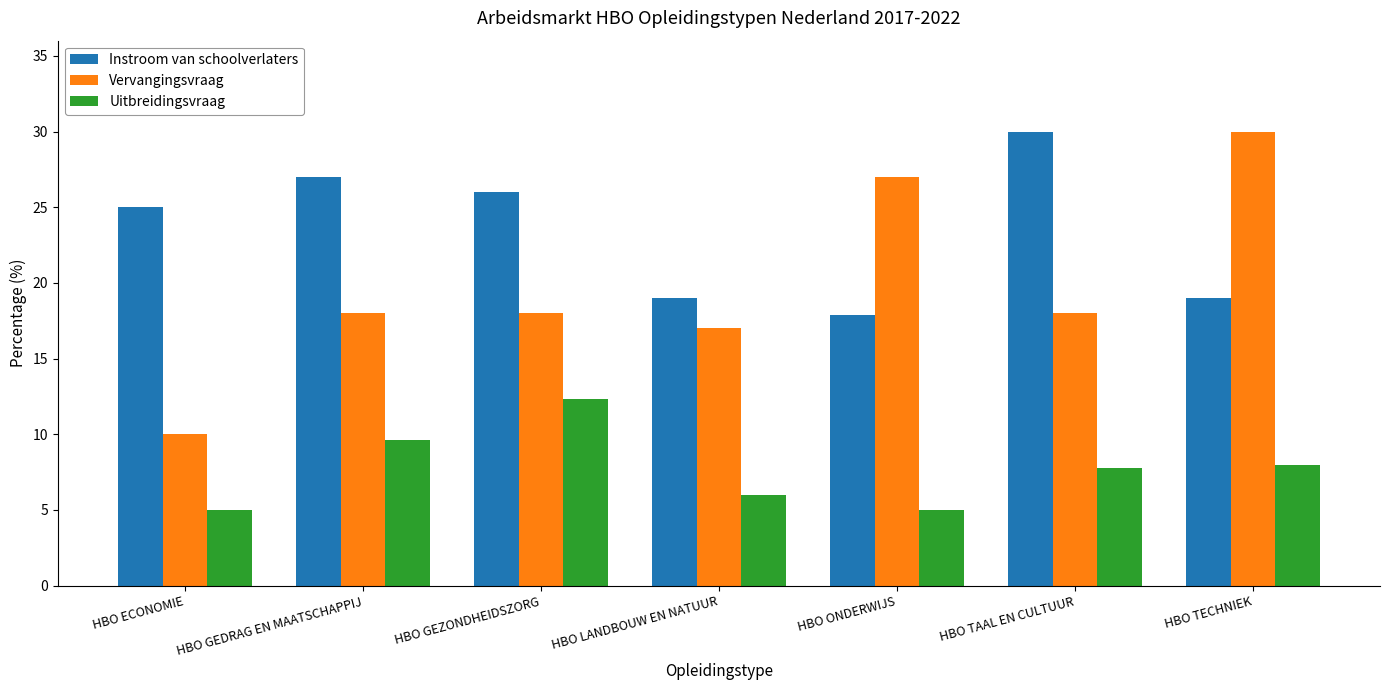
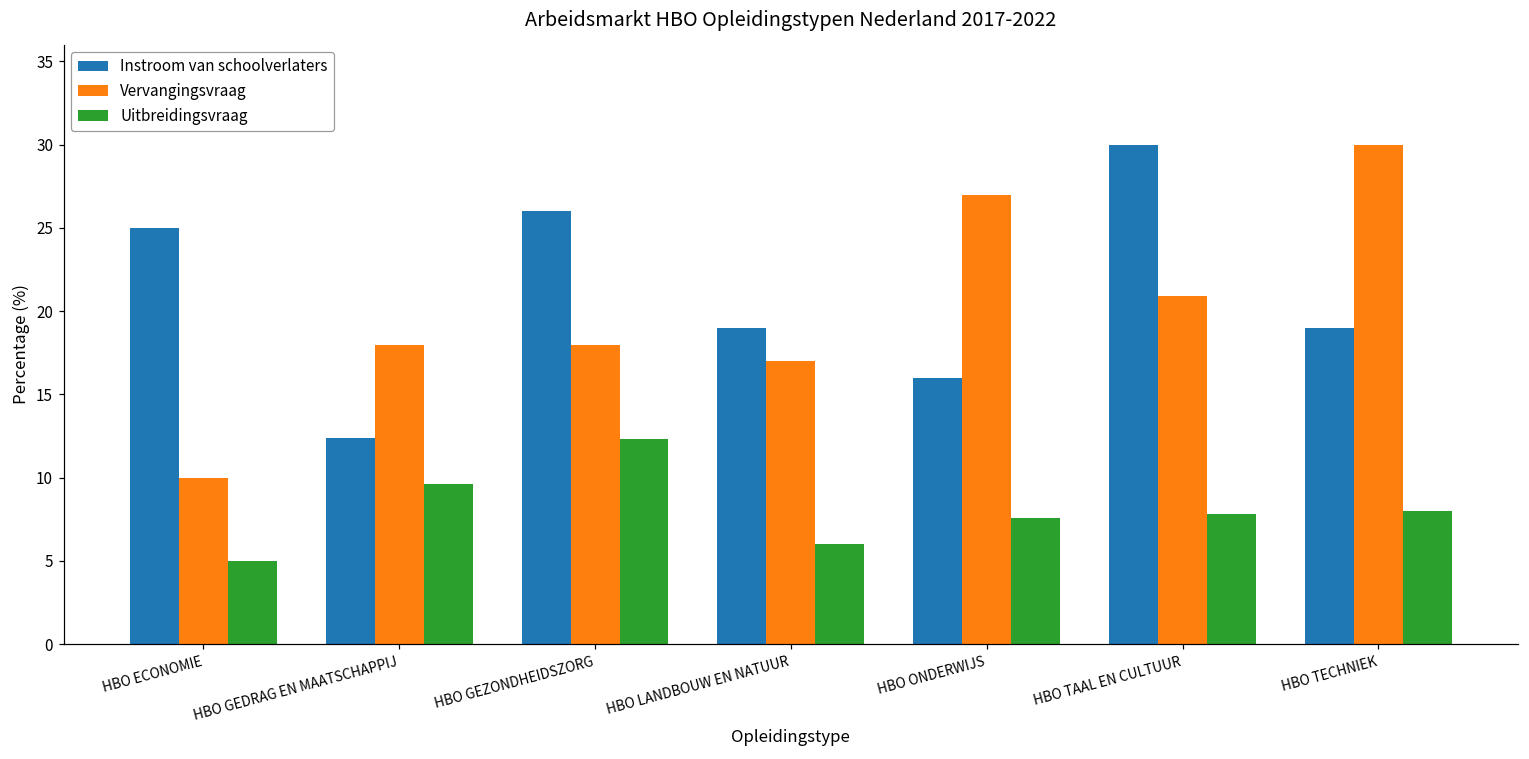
Instroom van schoolverlaters, HBO GEDRAG EN MAATSCHAPPIJ: 27.0 -> 12.4
Instroom van schoolverlaters, HBO ONDERWIJS: 17.9 -> 16.0
Uitbreidingsvraag, HBO ONDERWIJS: 5.0 -> 7.6
Vervangingsvraag, HBO TAAL EN CULTUUR: 18.0 -> 20.9
